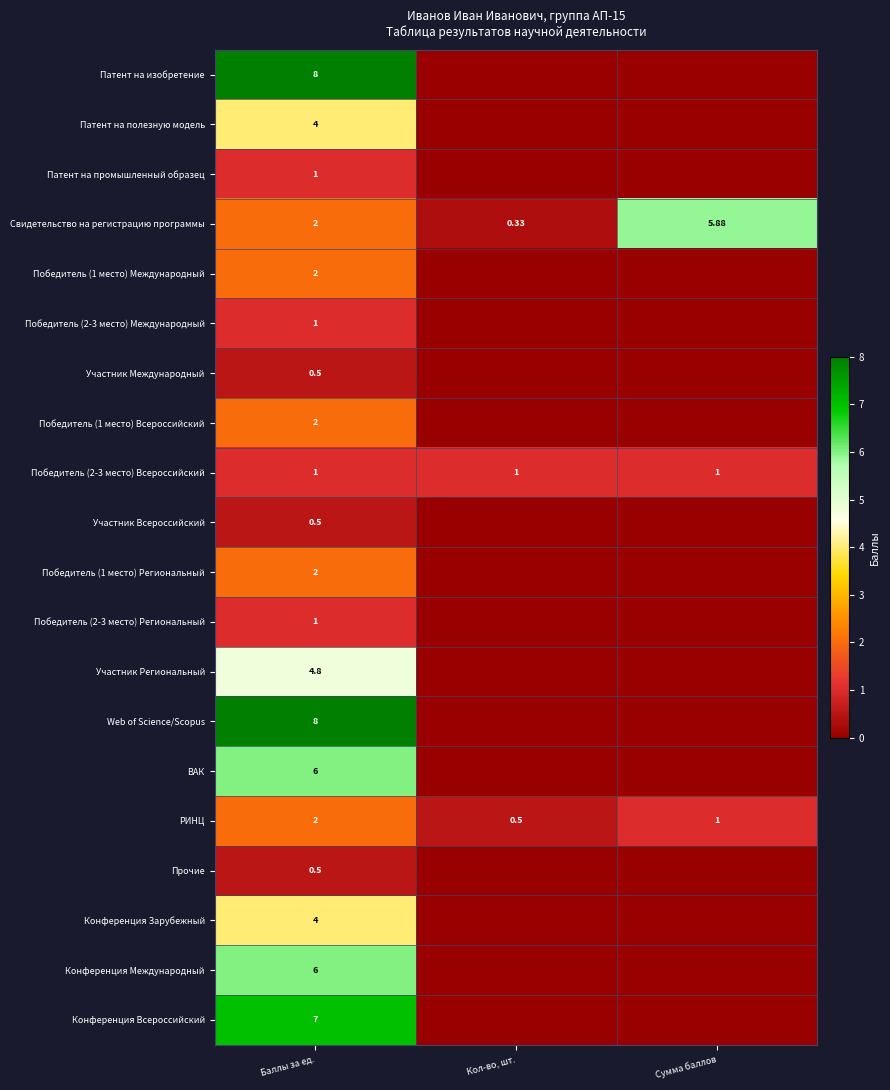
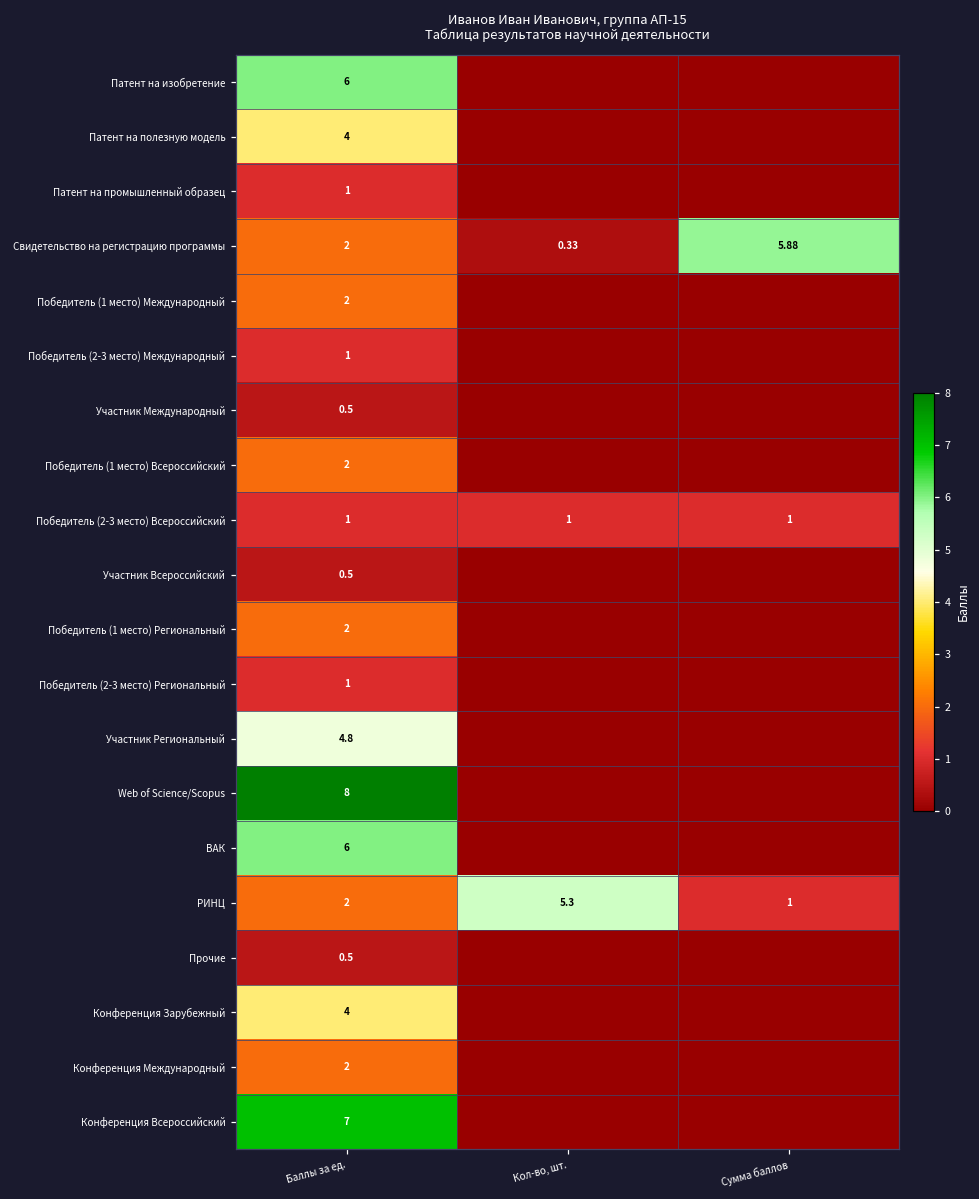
Патент на изобретение, Баллы за ед.: 8 -> 6
РИНЦ, Кол-во, шт.: 0.5 -> 5.3
Конференция Международный, Баллы за ед.: 6 -> 2
